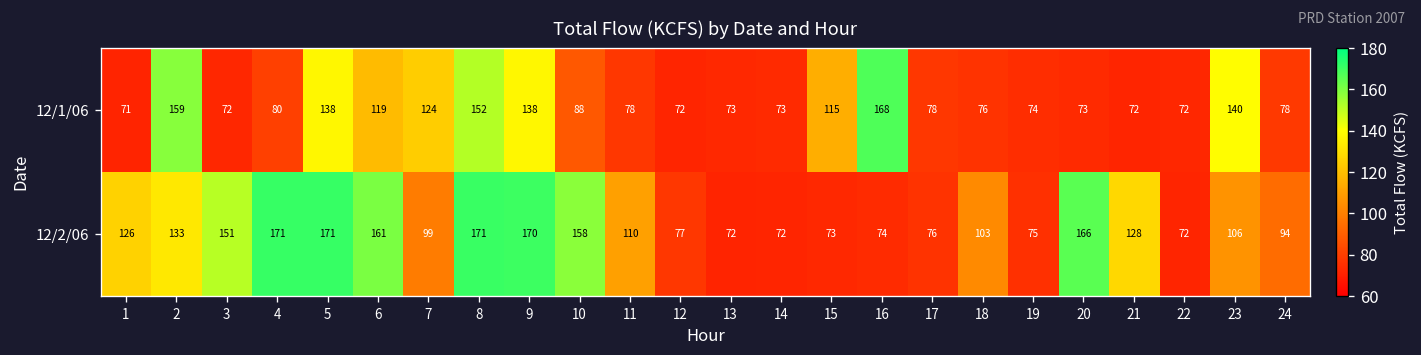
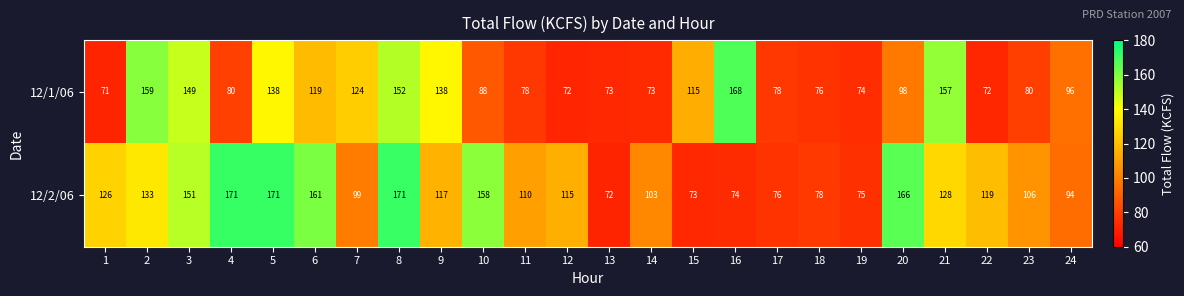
12/1/06, 3: 72 -> 149
12/1/06, 20: 73 -> 98
12/1/06, 21: 72 -> 157
12/1/06, 23: 140 -> 80
12/1/06, 24: 78 -> 96
12/2/06, 9: 170 -> 117
12/2/06, 12: 77 -> 115
12/2/06, 14: 72 -> 103
12/2/06, 18: 103 -> 78
12/2/06, 22: 72 -> 119
